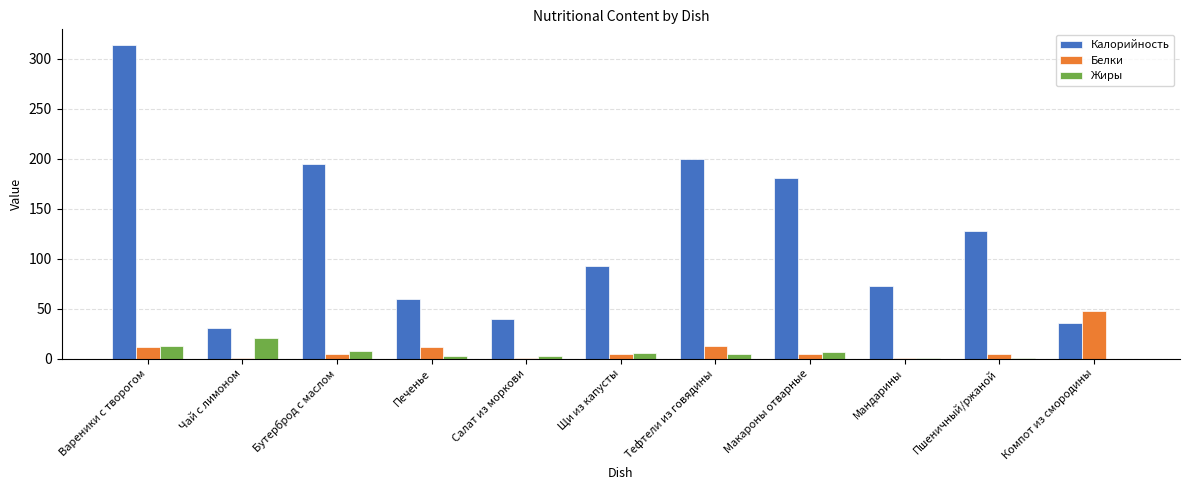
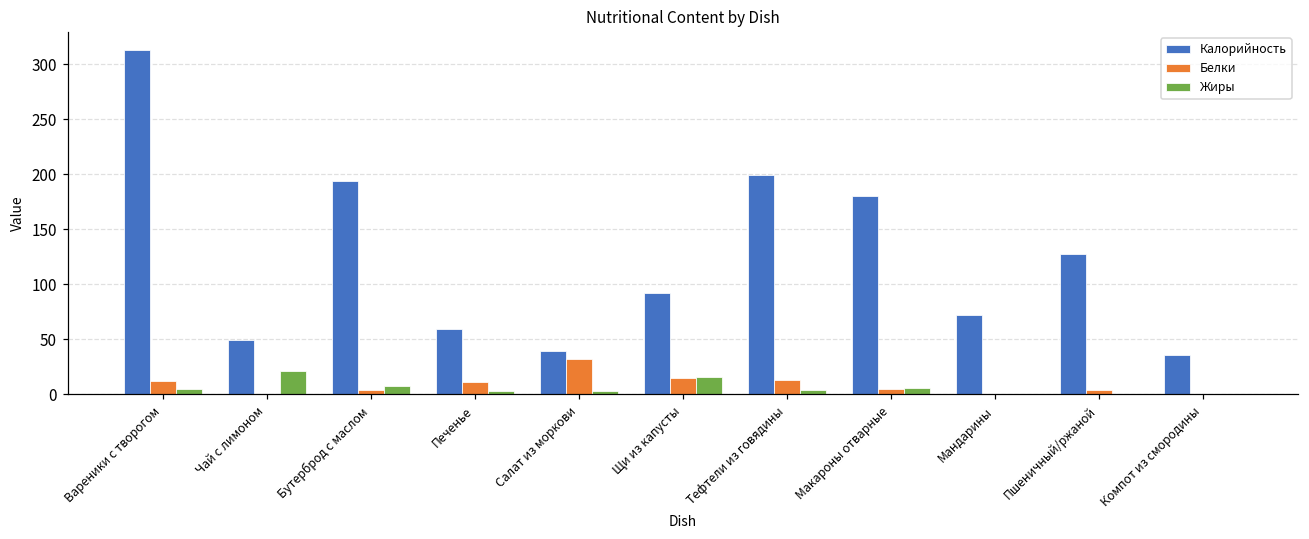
Жиры, Вареники с творогом: 13 -> 5
Калорийность, Чай с лимоном: 31 -> 50
Белки, Салат из моркови: 0 -> 32
Белки, Щи из капусты: 5 -> 15
Жиры, Щи из капусты: 6 -> 16
Белки, Компот из смородины: 48 -> 0
